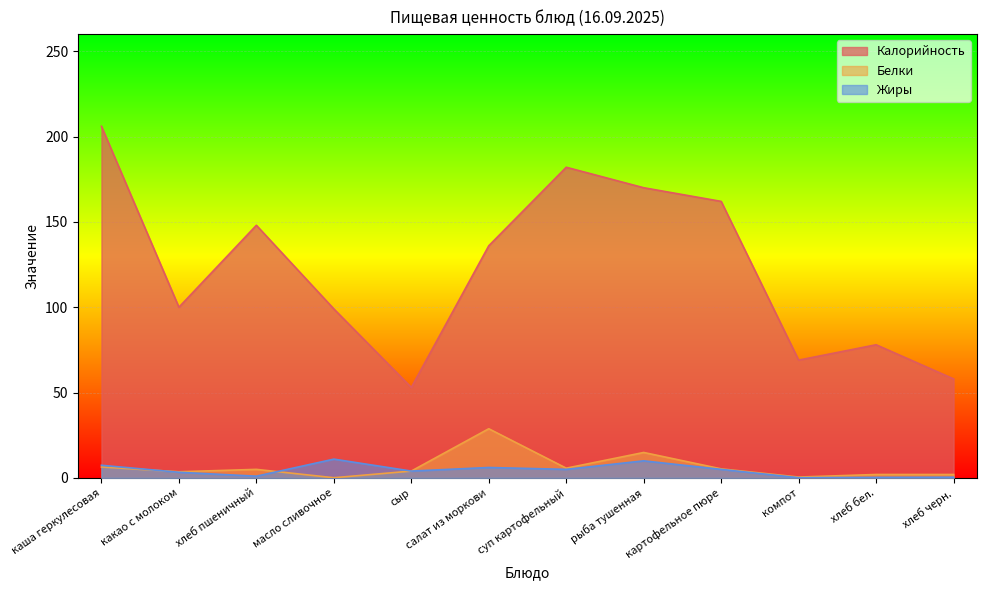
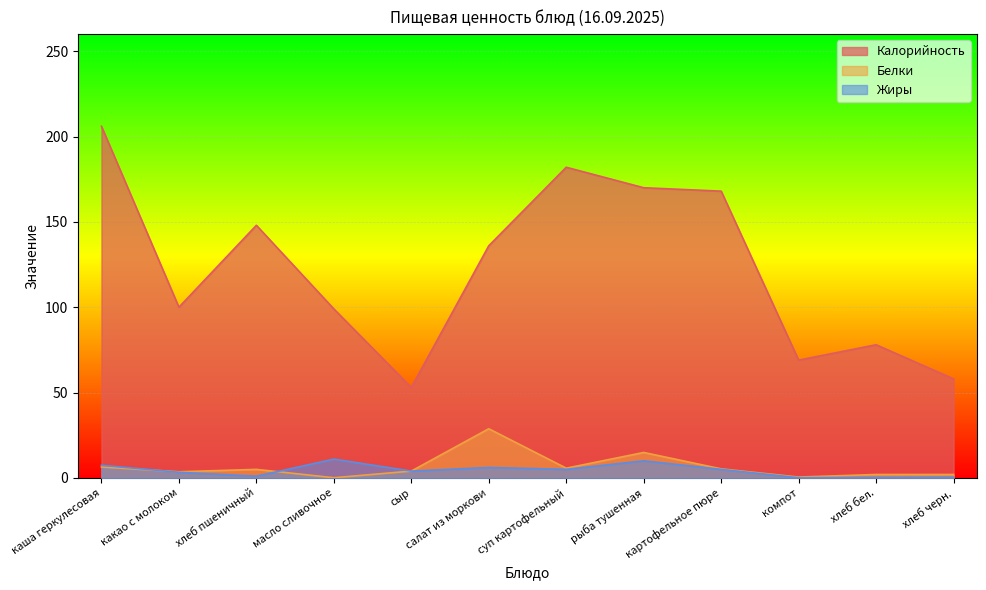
Калорийность, картофельное пюре: 162 -> 168
